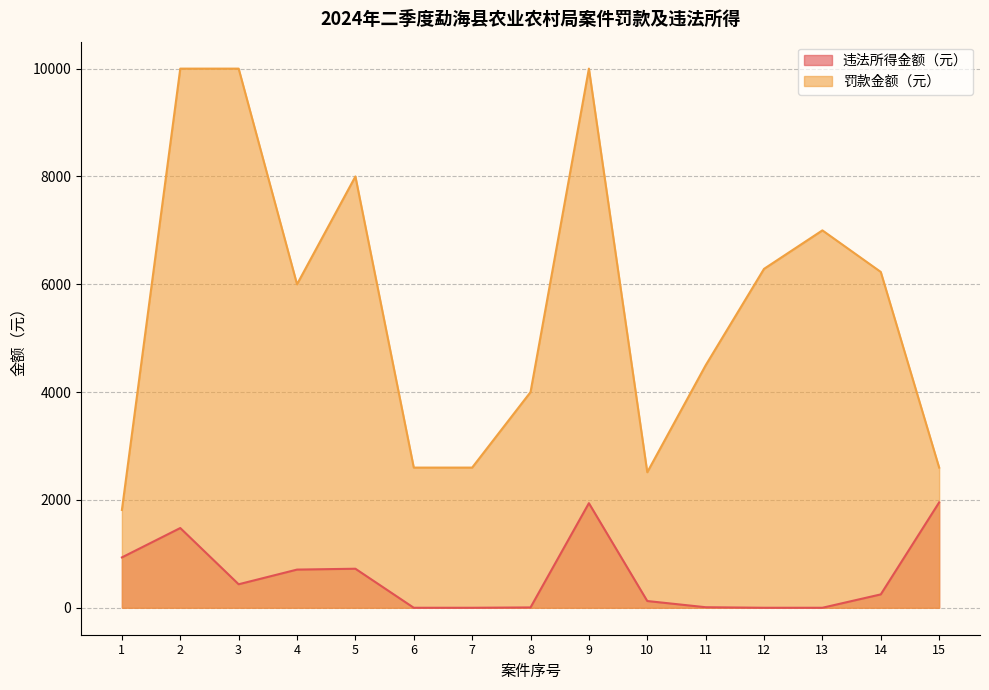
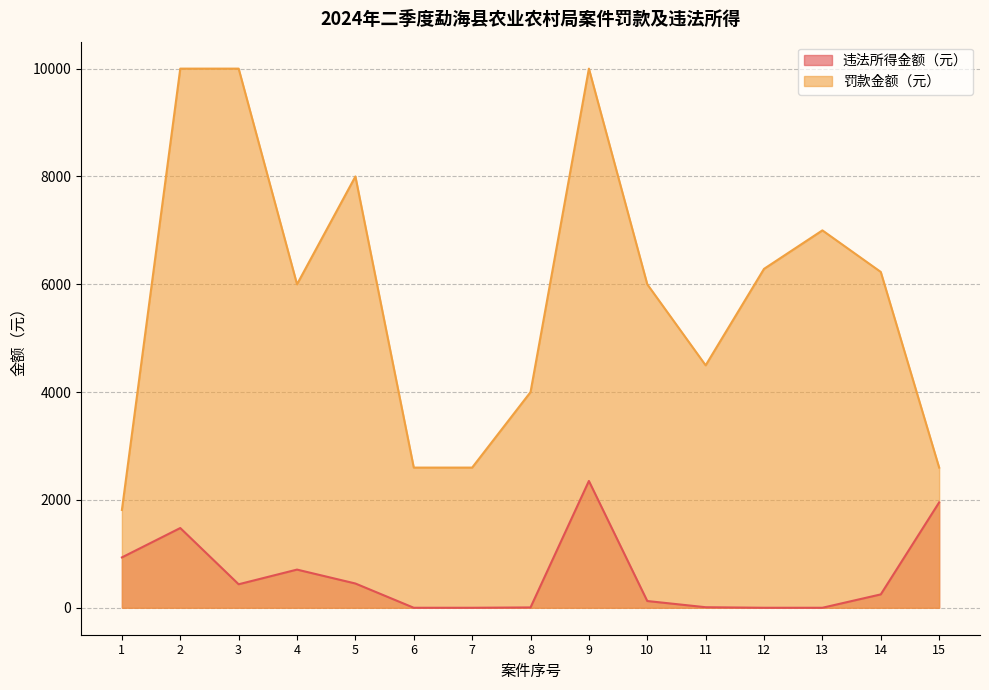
违法所得金额（元）, 5: 700 -> 500
违法所得金额（元）, 9: 1900 -> 2400
罚款金额（元）, 10: 2500 -> 6000
